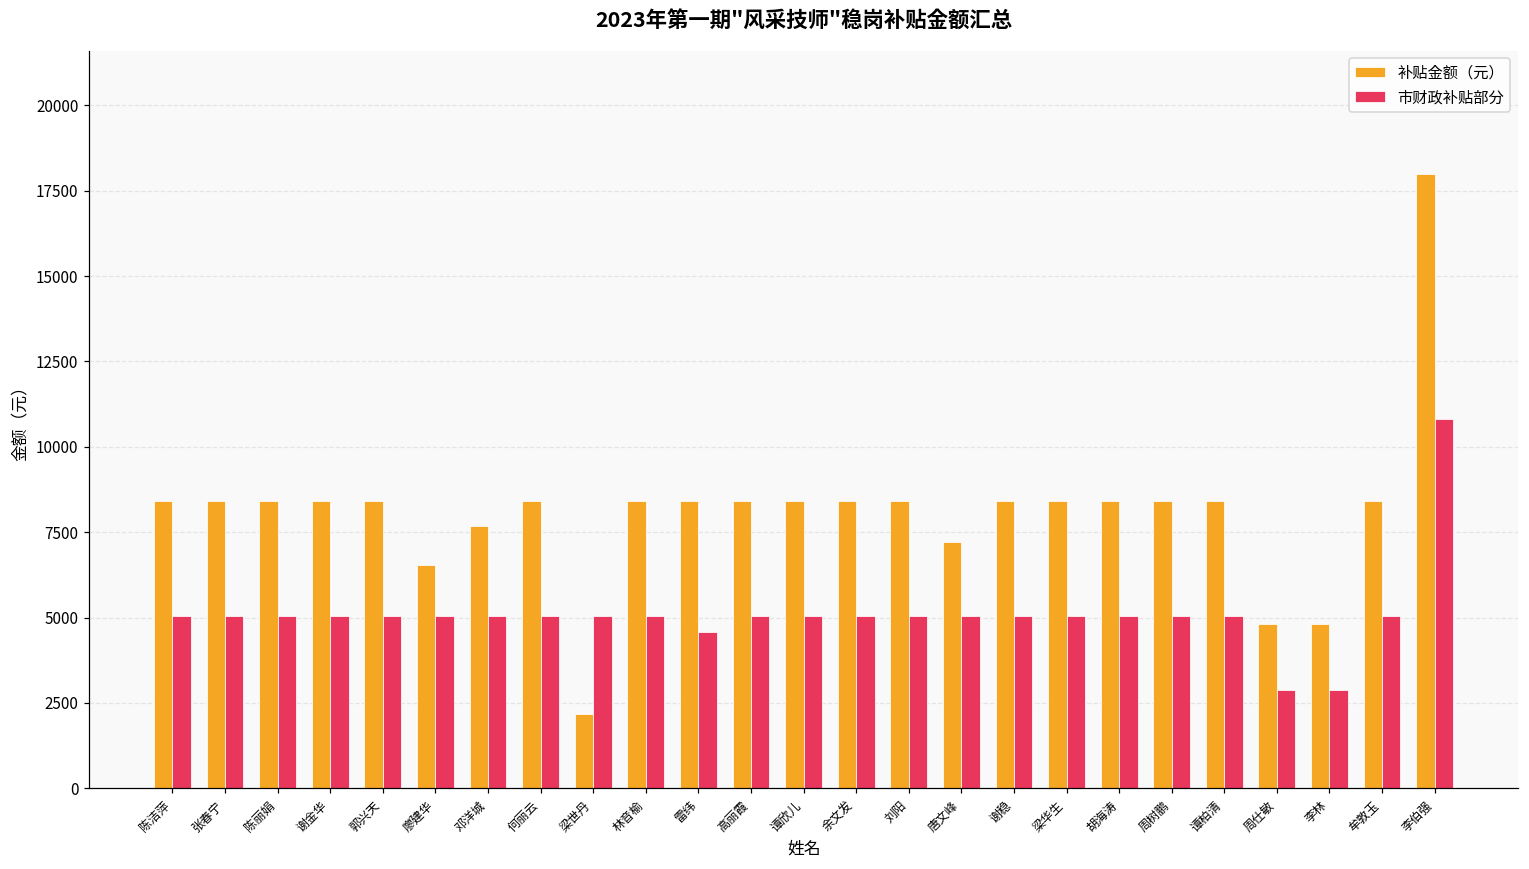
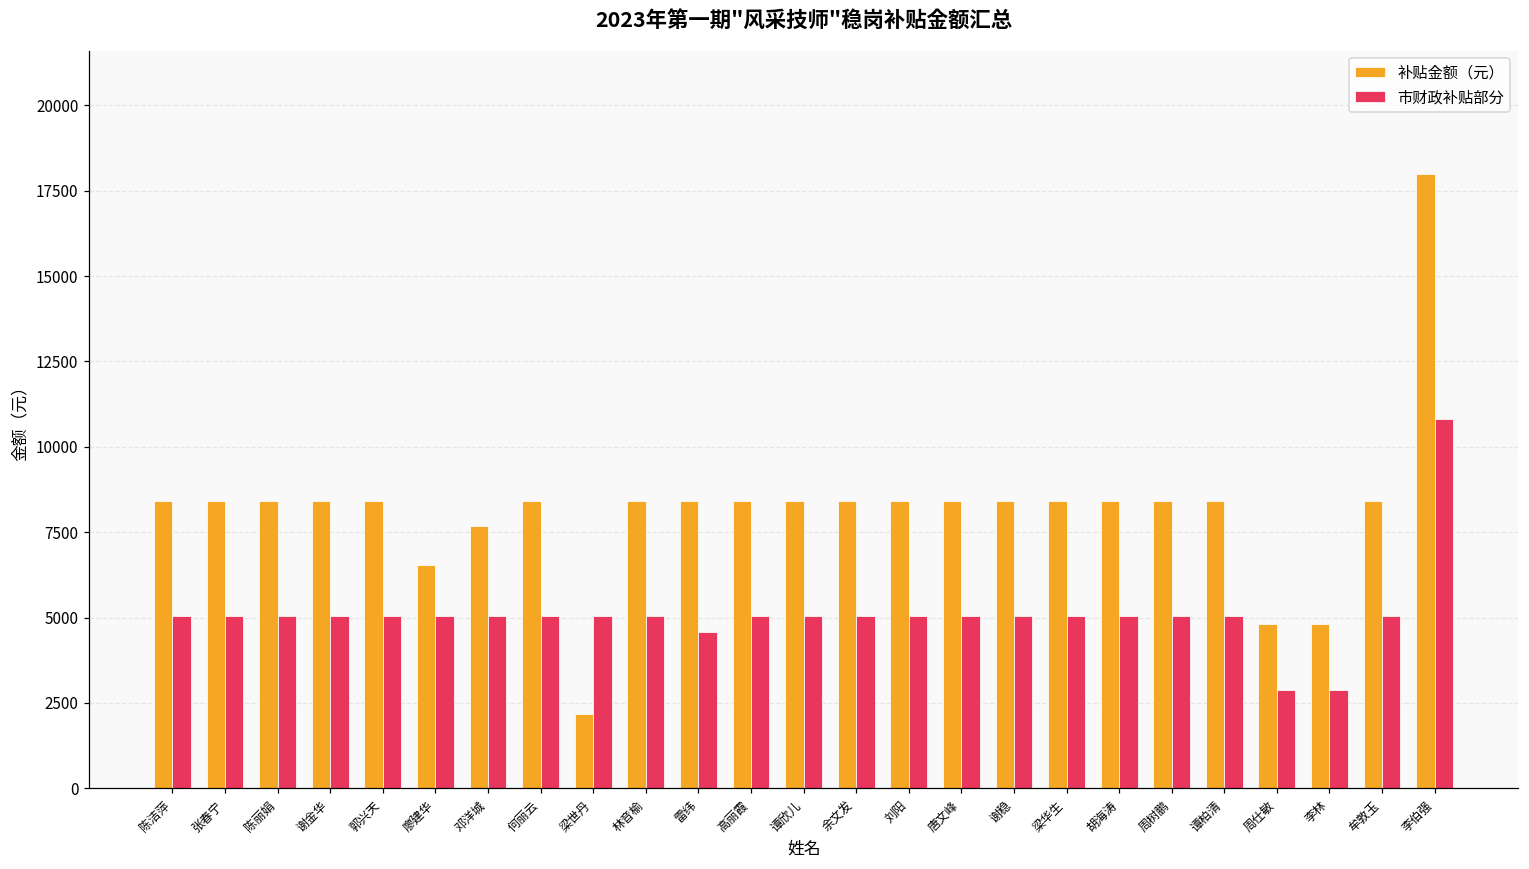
补贴金额（元）, 唐文峰: 7200 -> 8400
